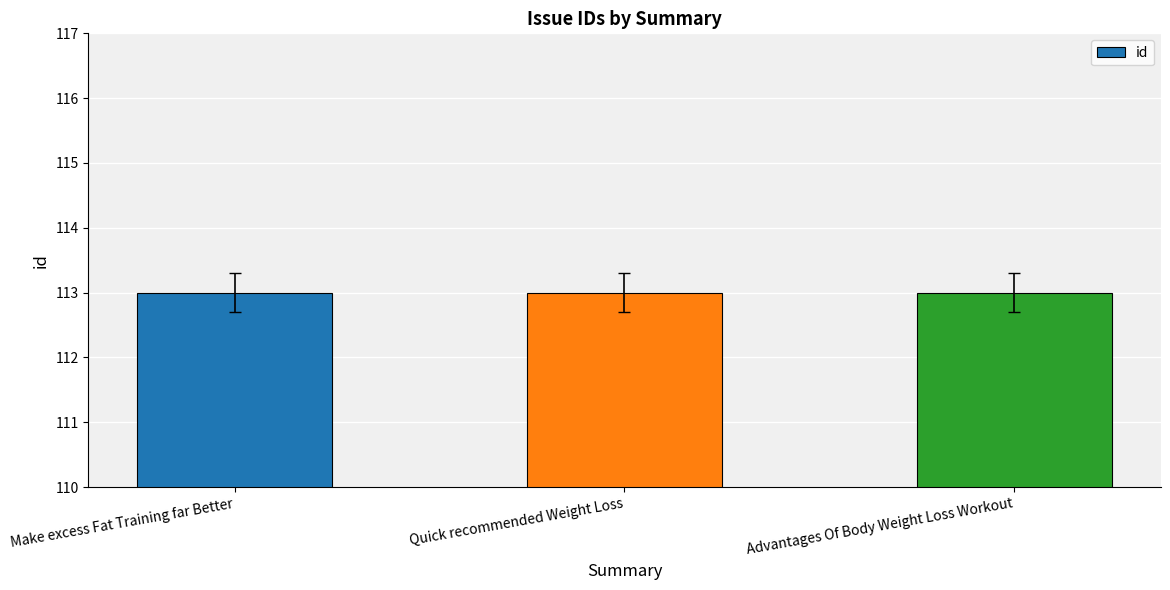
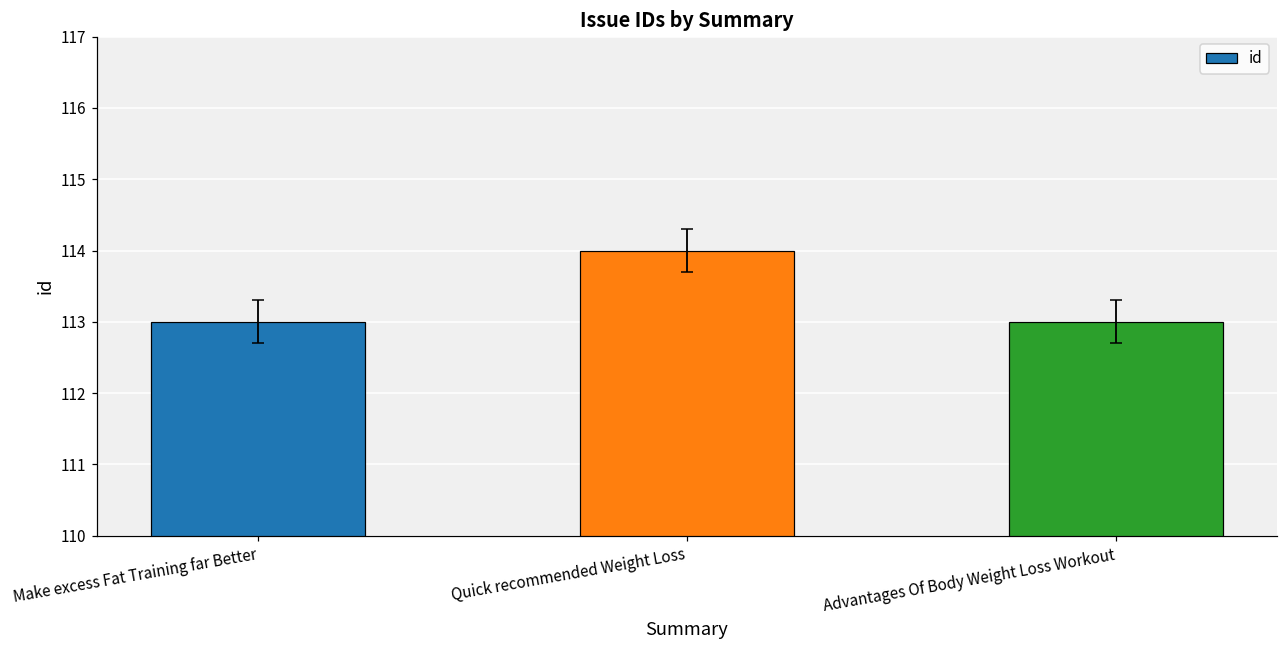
id, Quick recommended Weight Loss: 113 -> 114
